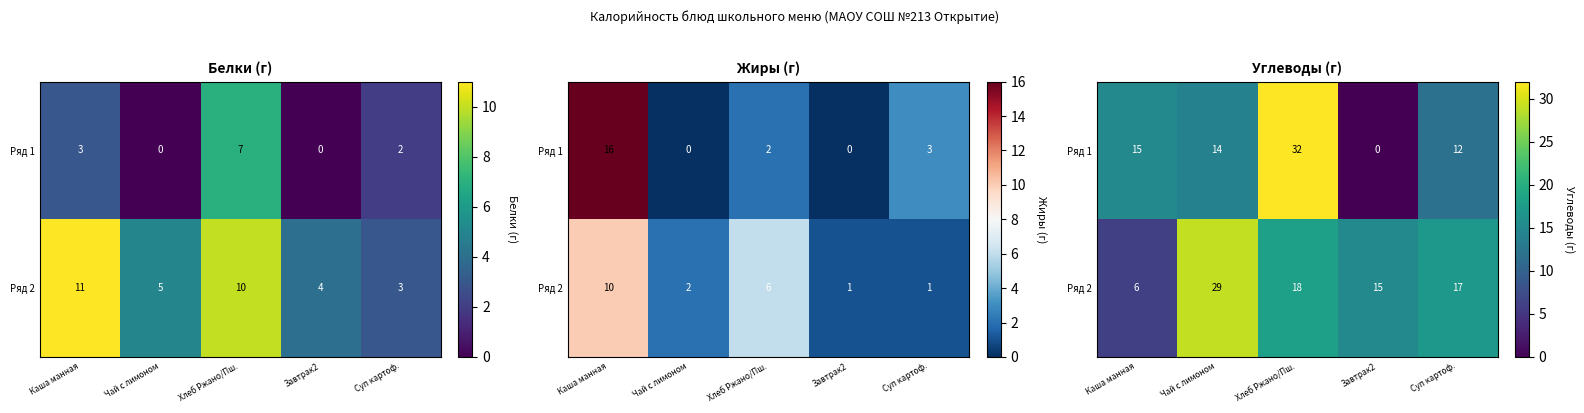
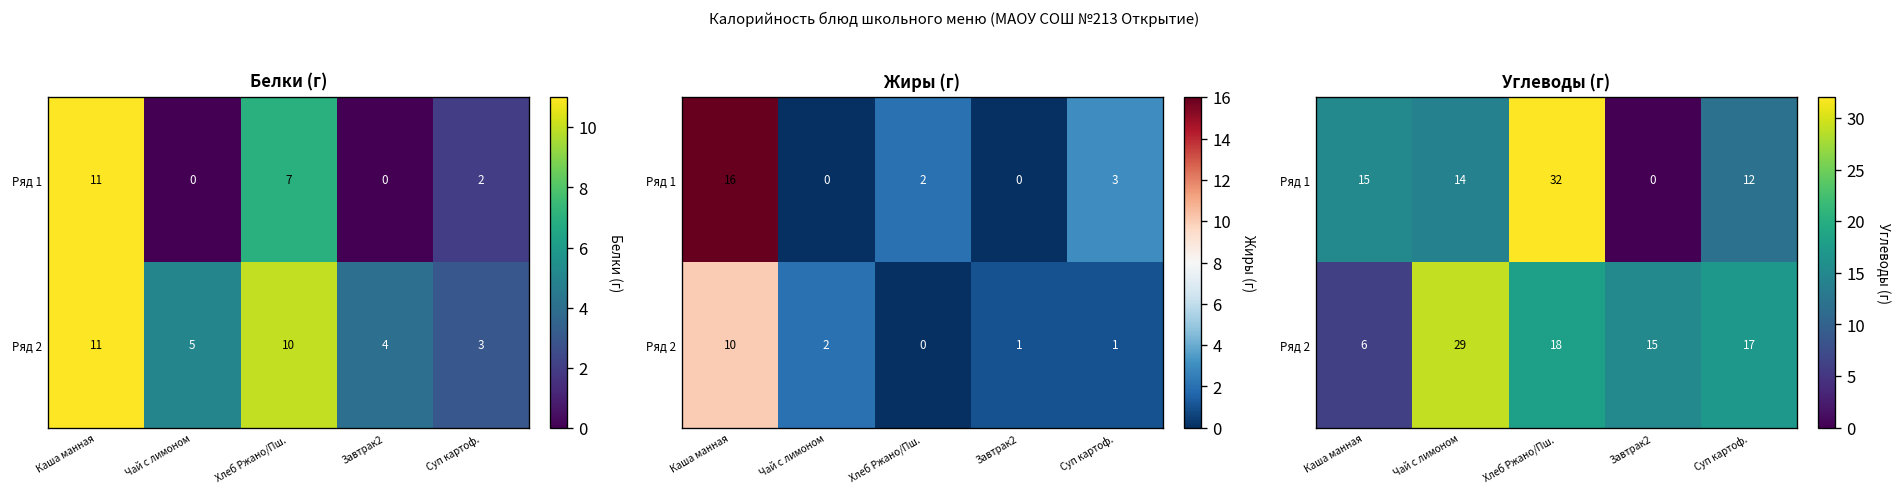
Белки (г), Ряд 1, Каша манная: 3 -> 11
Жиры (г), Ряд 2, Хлеб Ржано/Пш.: 6 -> 0
